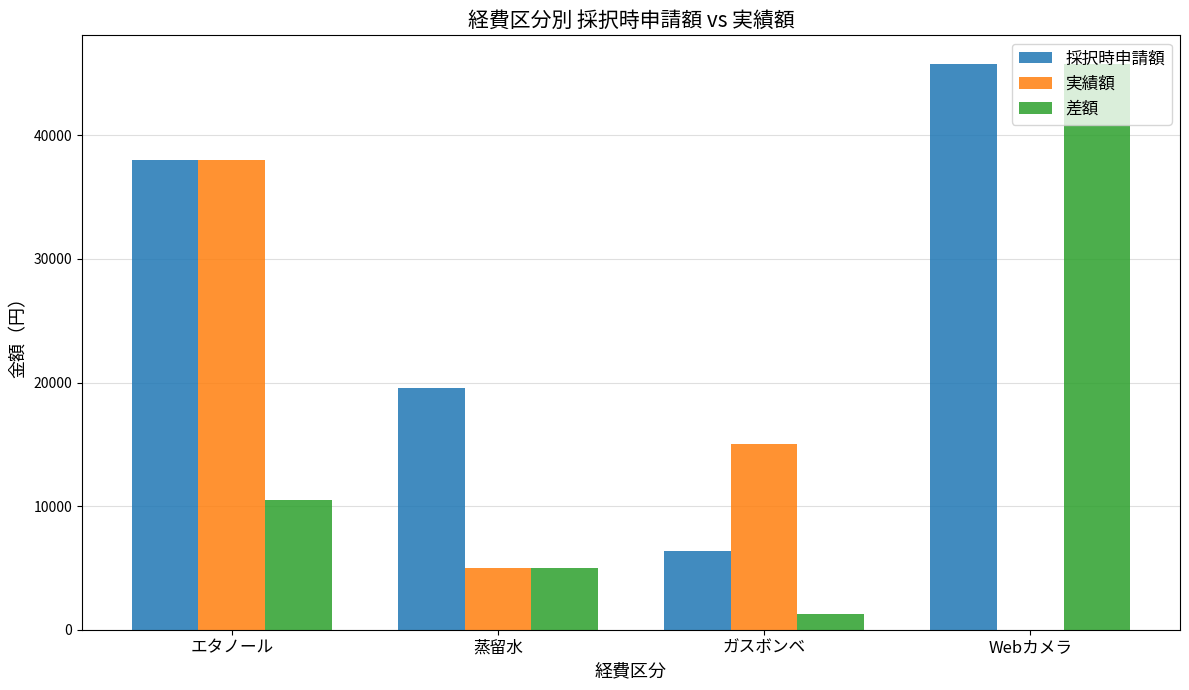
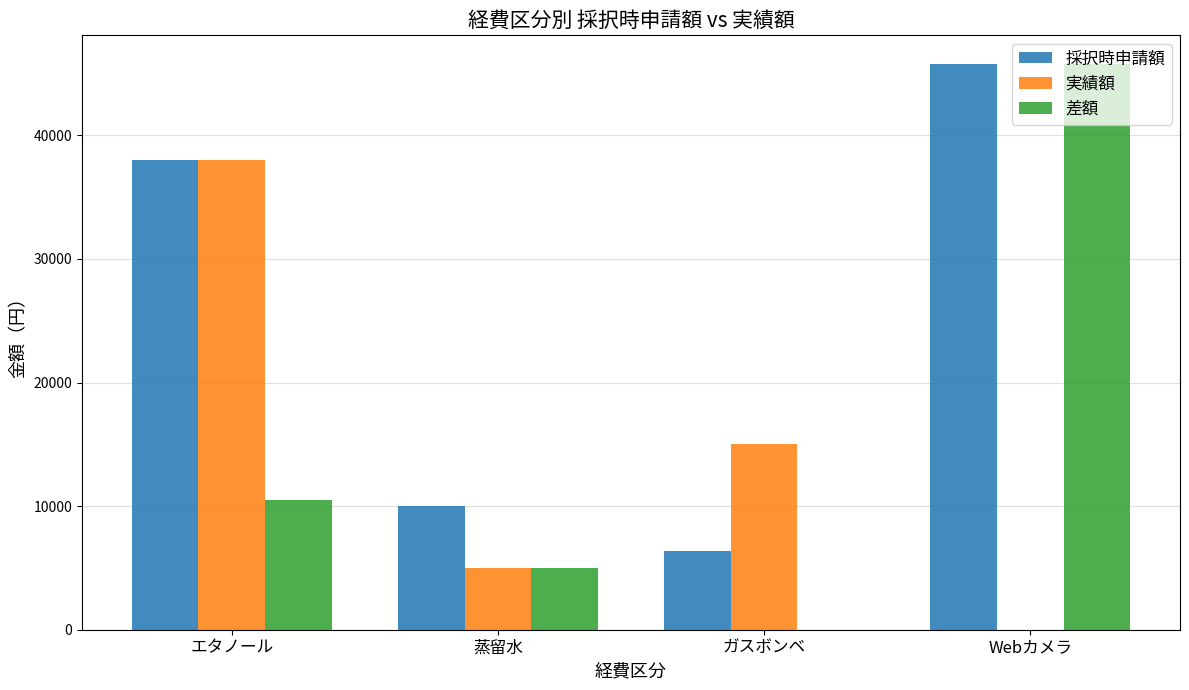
採択時申請額, 蒸留水: 19600 -> 10000
差額, ガスボンベ: 1300 -> 0
